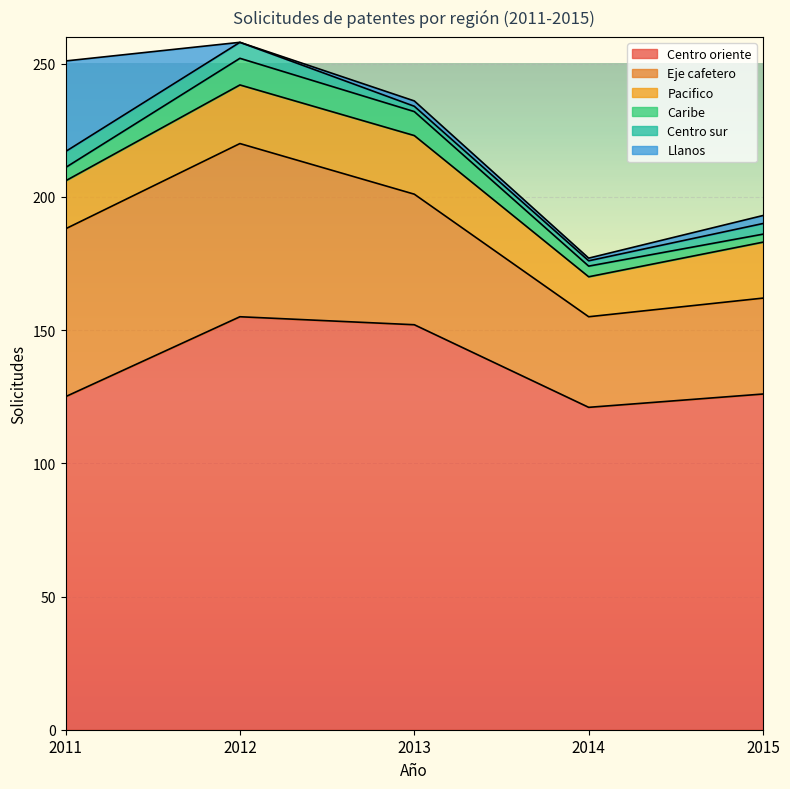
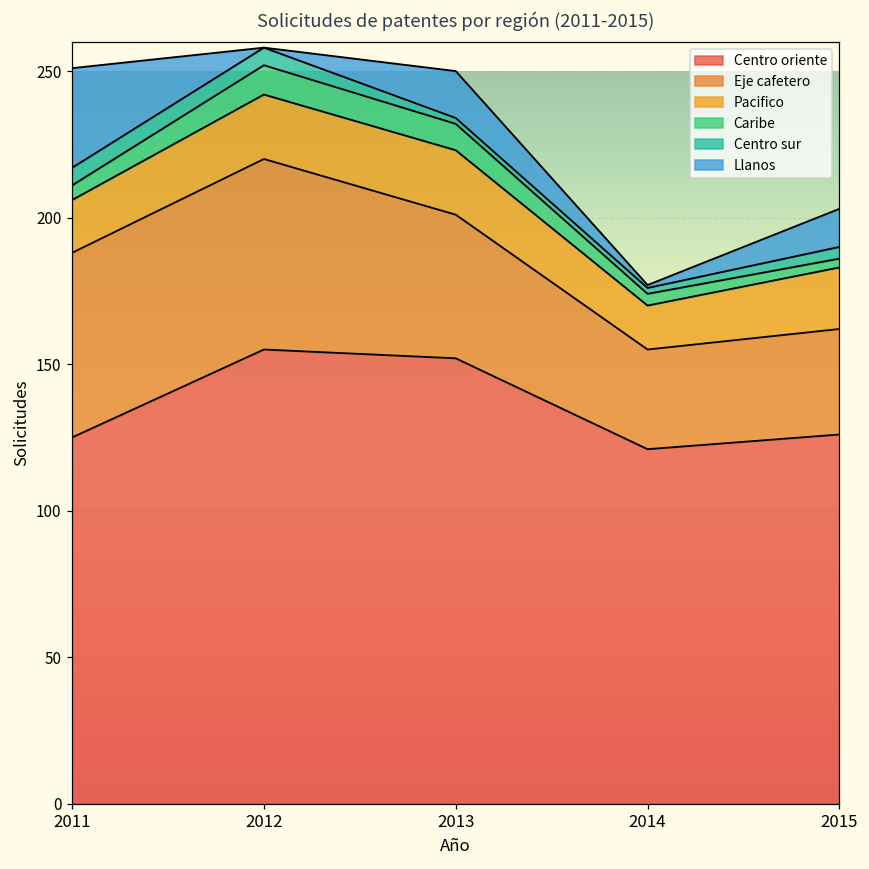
Llanos, 2013: 2 -> 16
Llanos, 2015: 3 -> 13
